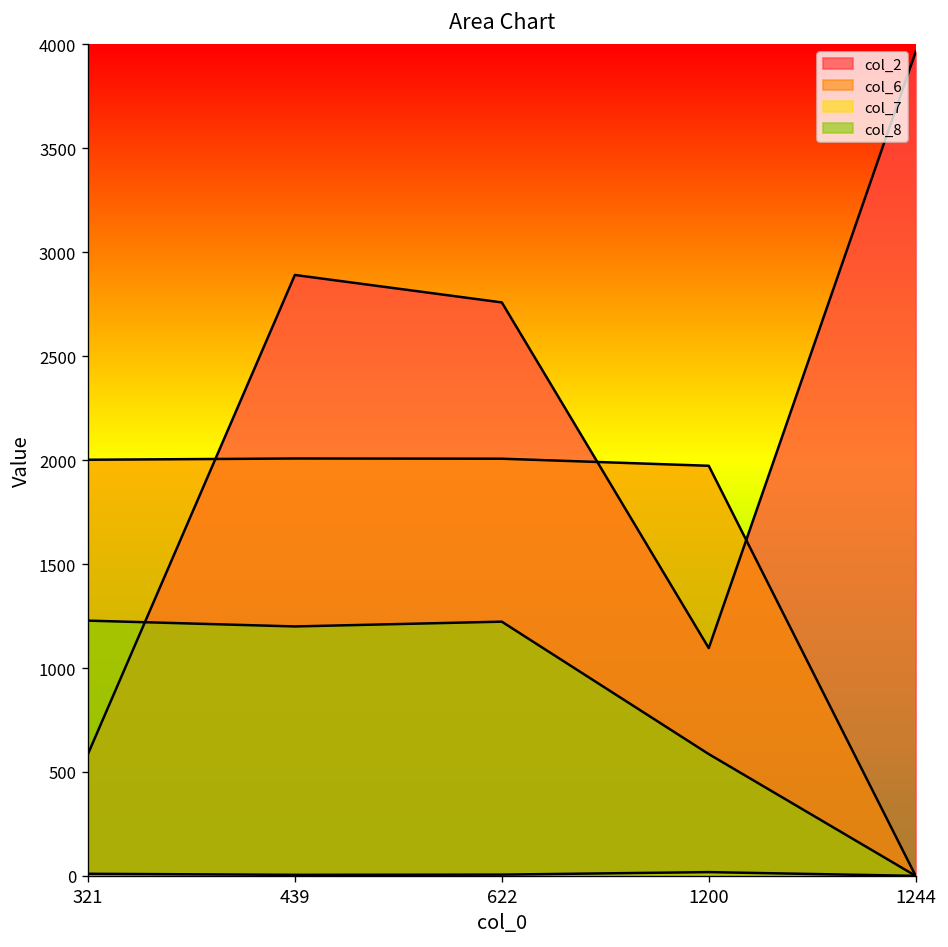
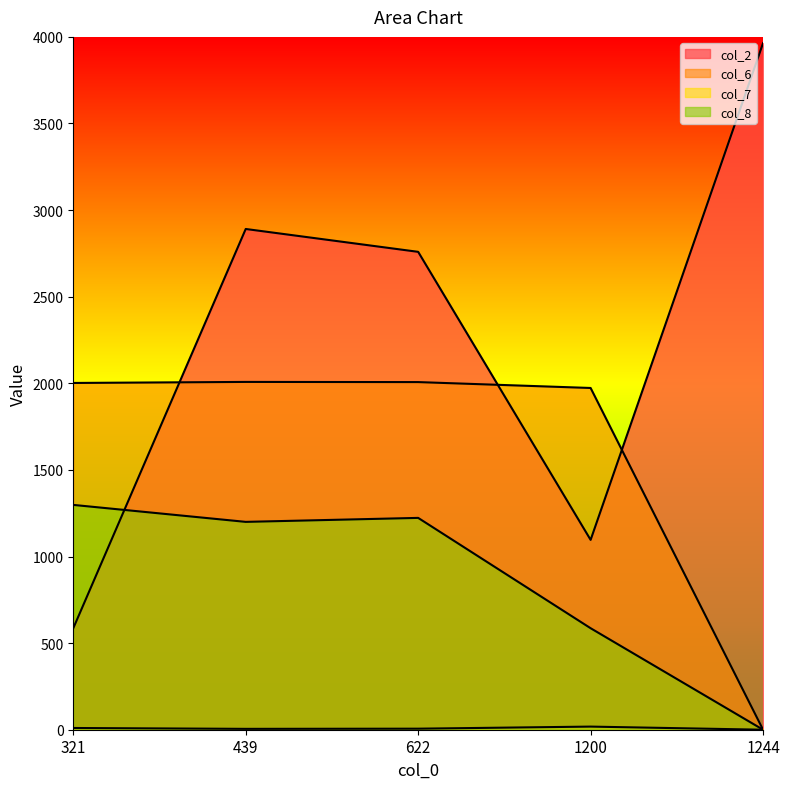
col_8, 321: 1230 -> 1300
